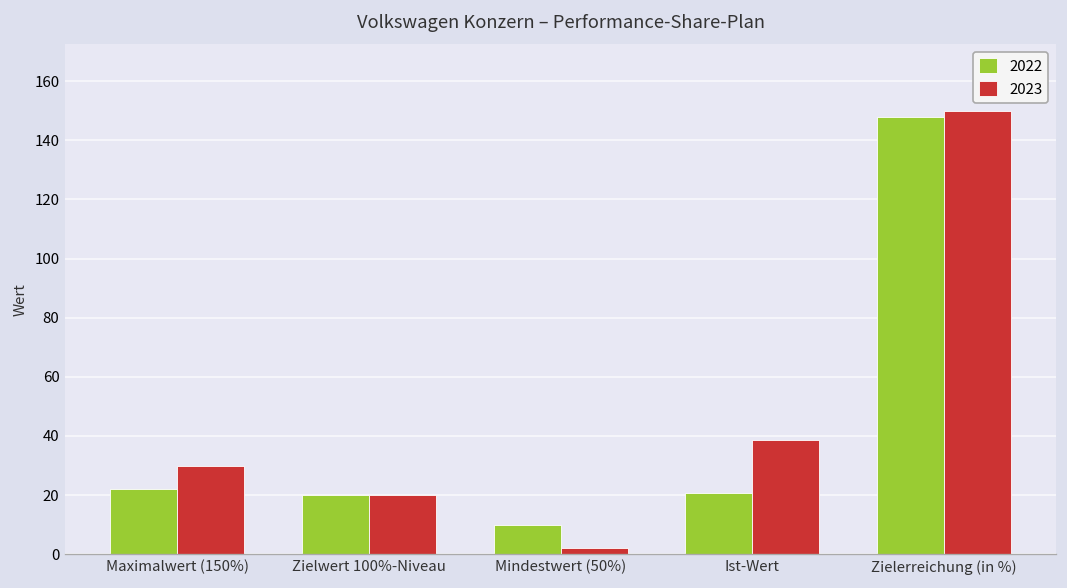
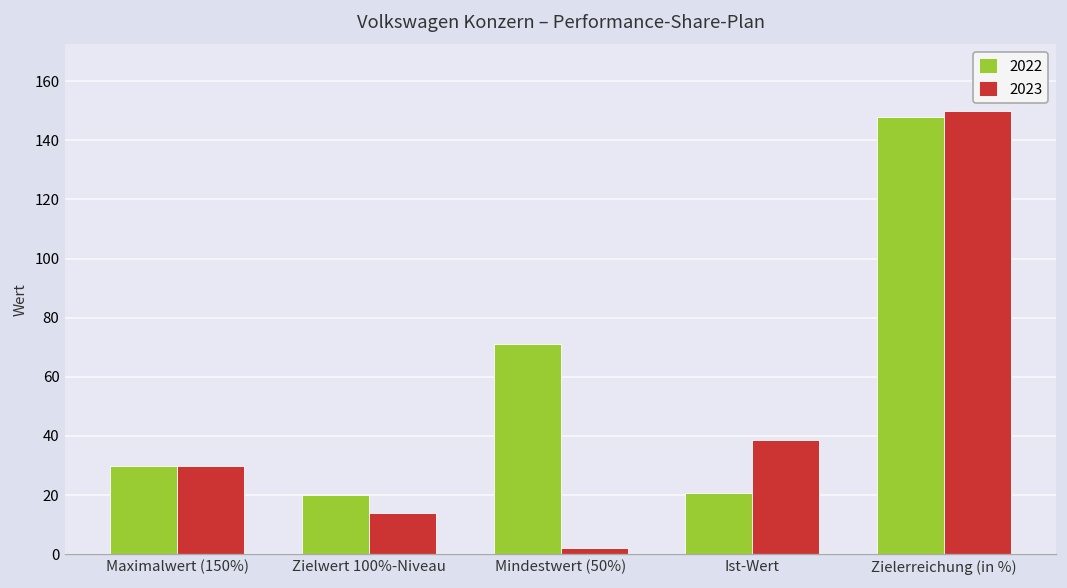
2022, Maximalwert (150%): 22 -> 30
2023, Zielwert 100%-Niveau: 20 -> 14
2022, Mindestwert (50%): 10 -> 71
